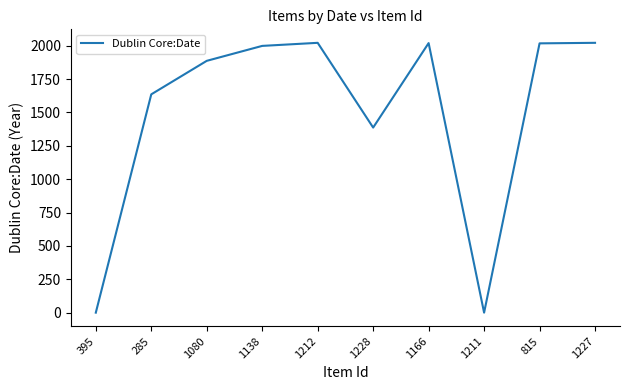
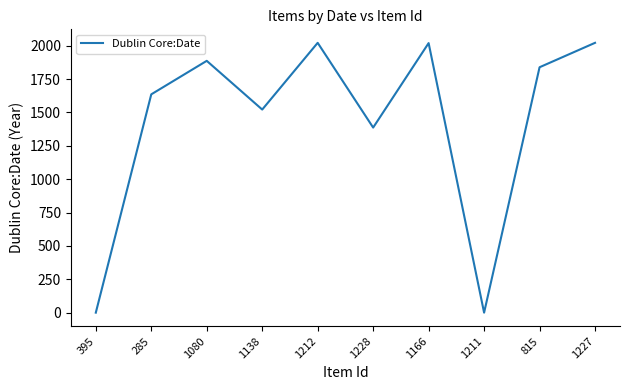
1138: 2000 -> 1520
815: 2020 -> 1840
